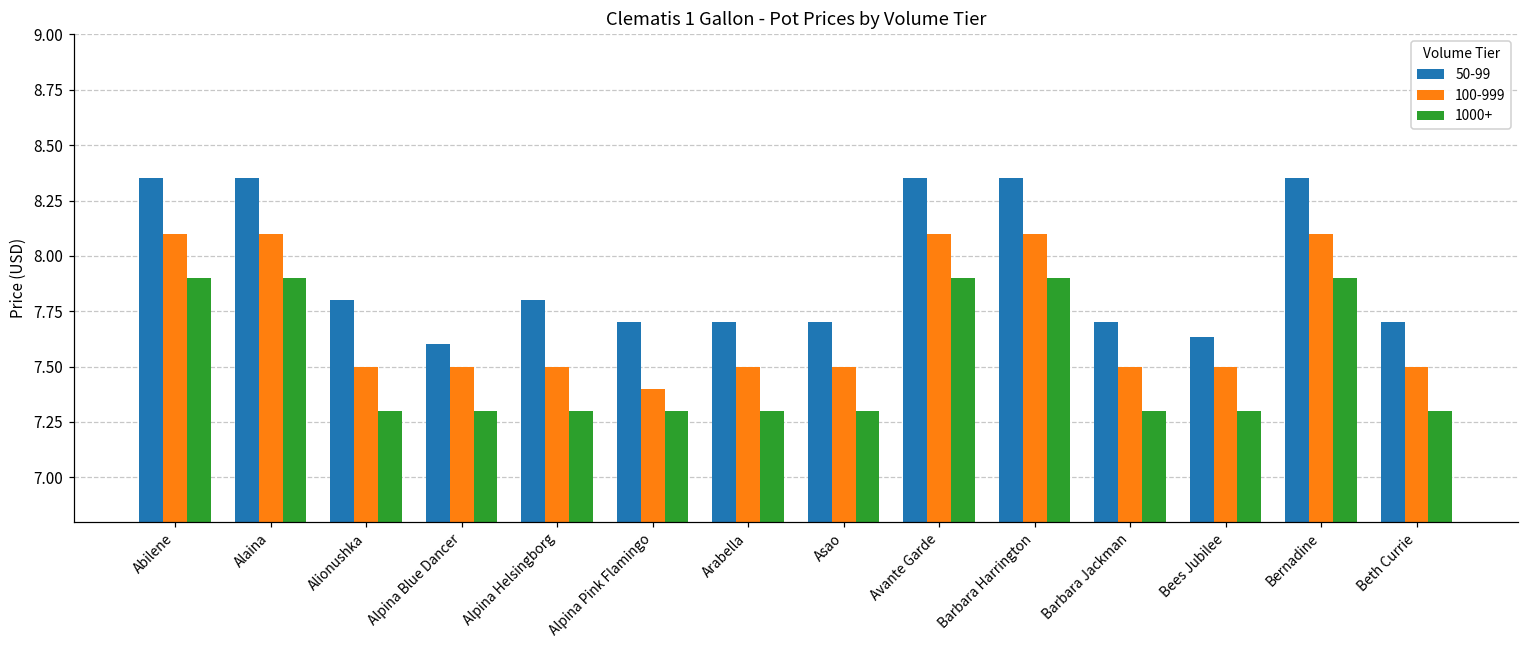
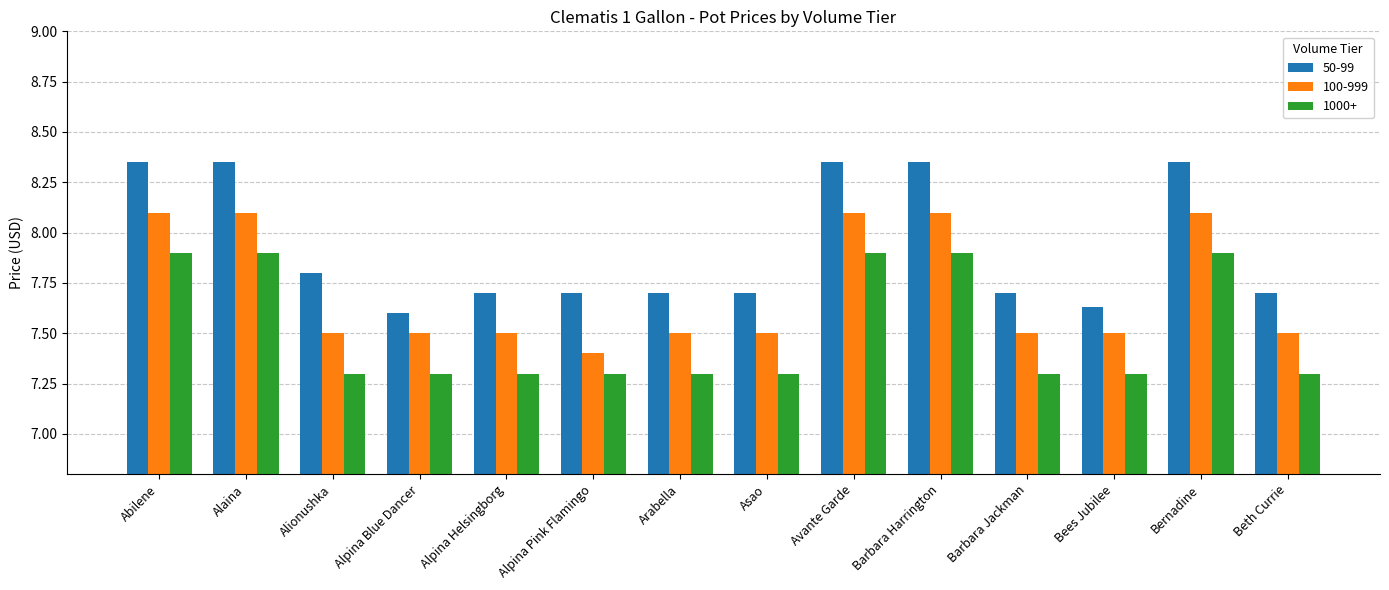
50-99, Alpina Helsingborg: 7.8 -> 7.7
